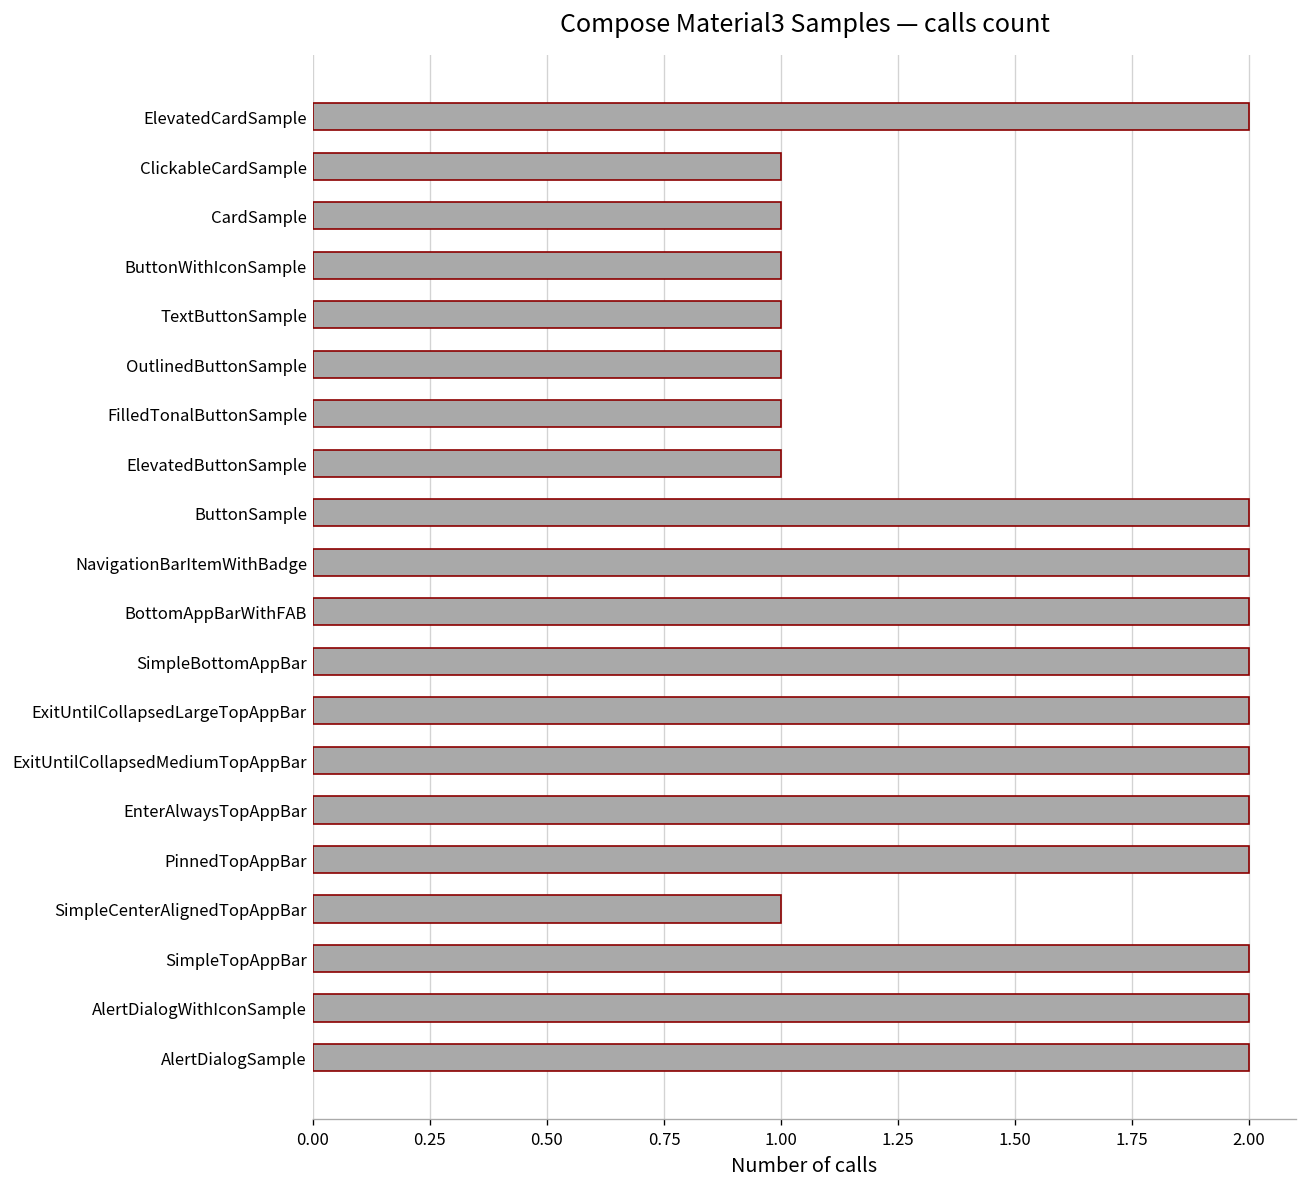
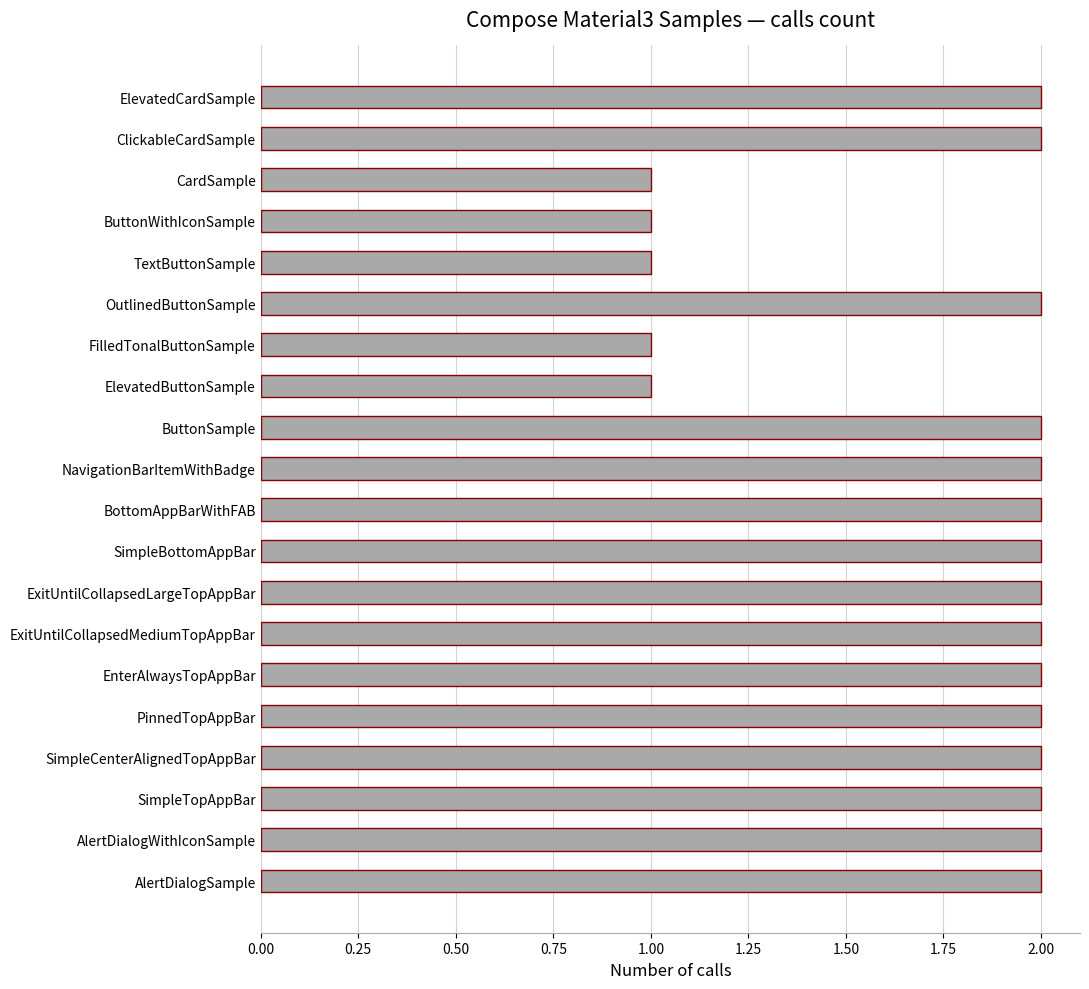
ClickableCardSample: 1 -> 2
OutlinedButtonSample: 1 -> 2
SimpleCenterAlignedTopAppBar: 1 -> 2
